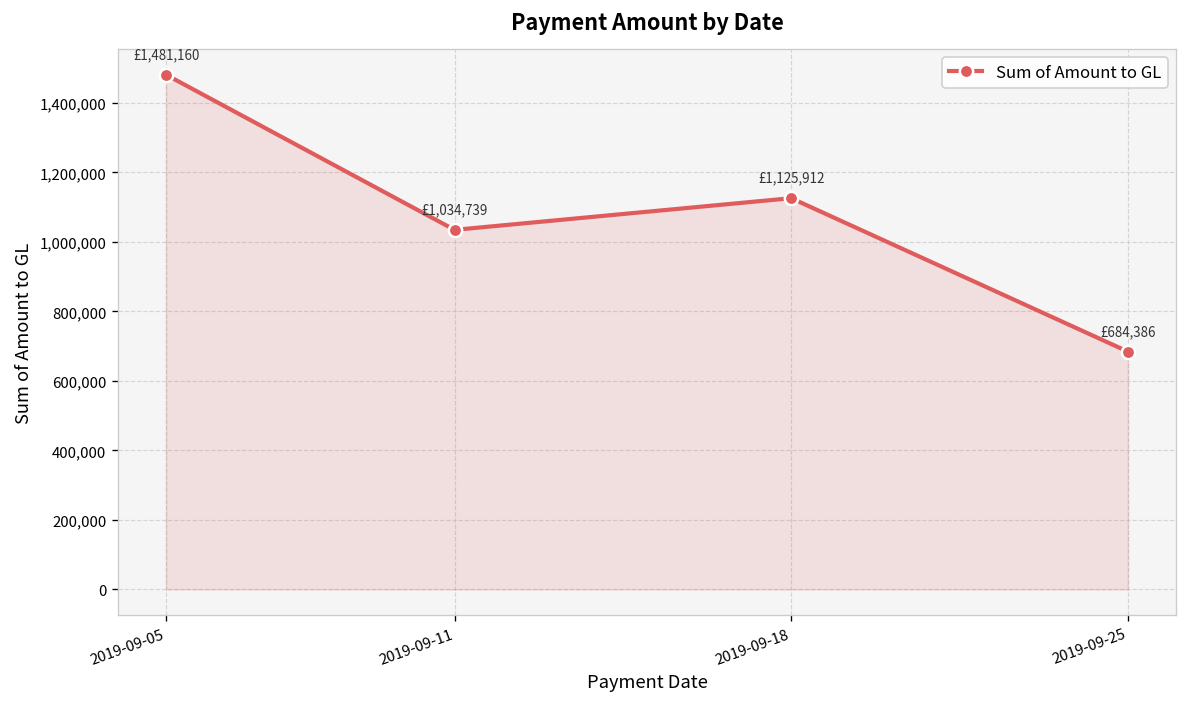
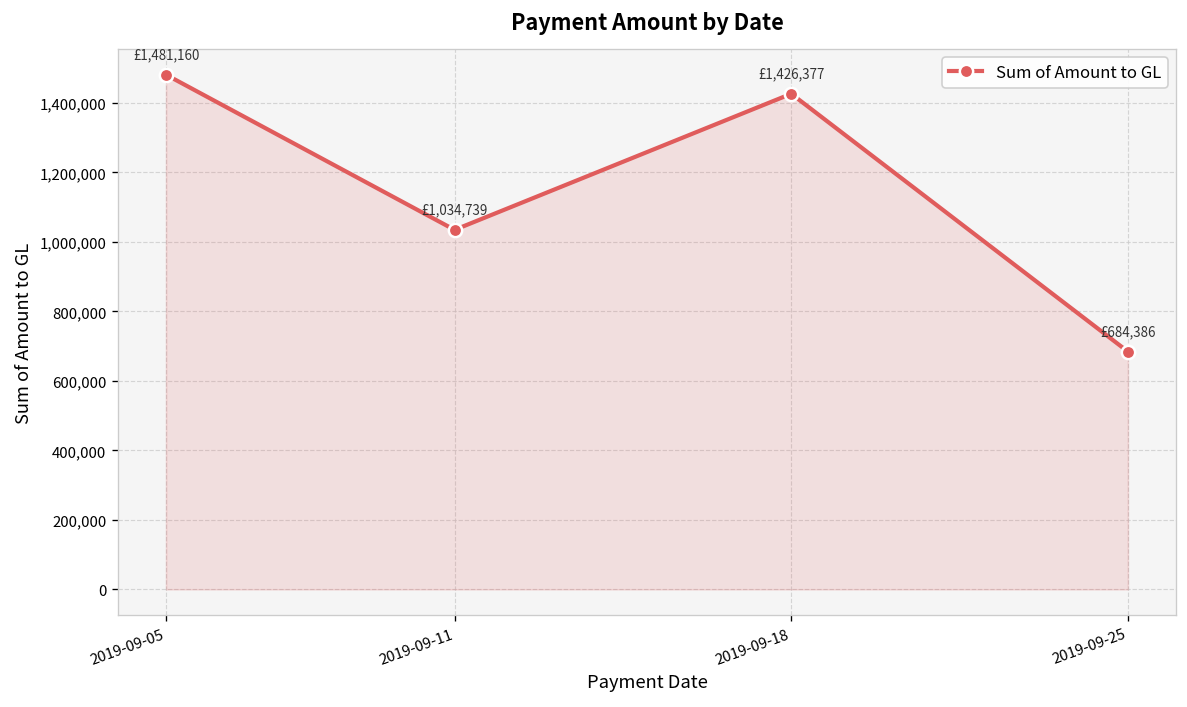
2019-09-18: £1,125,912 -> £1,426,377
